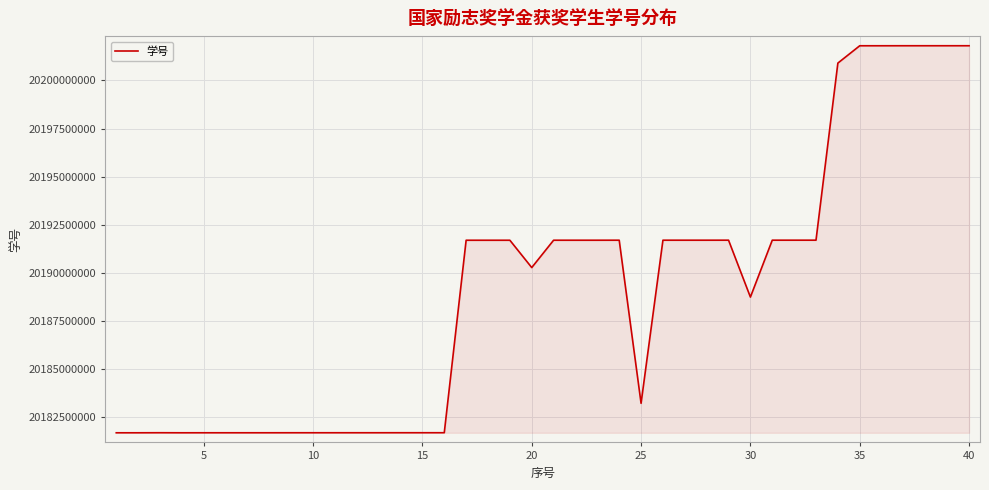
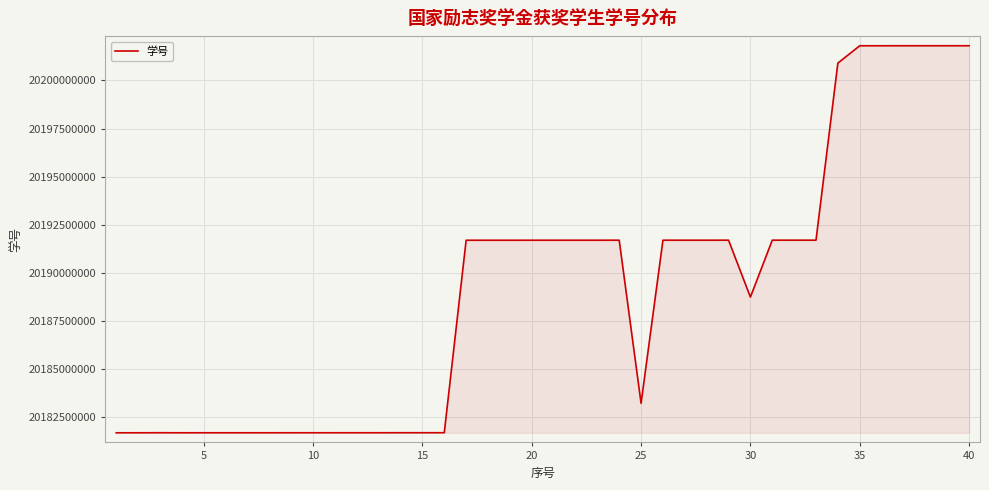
20: 20190300000 -> 20191700000
